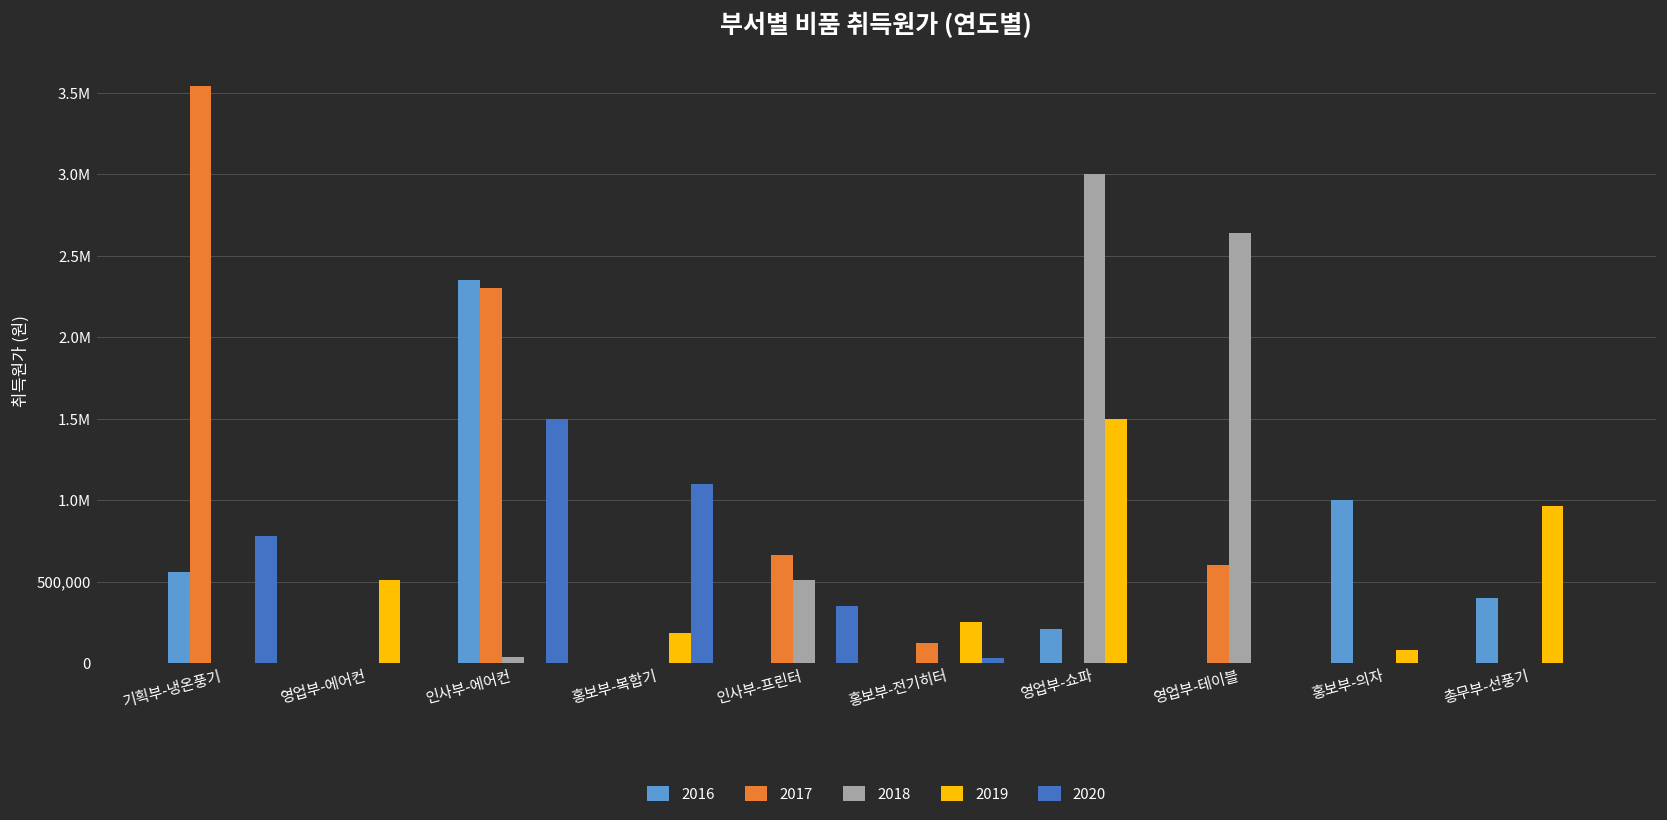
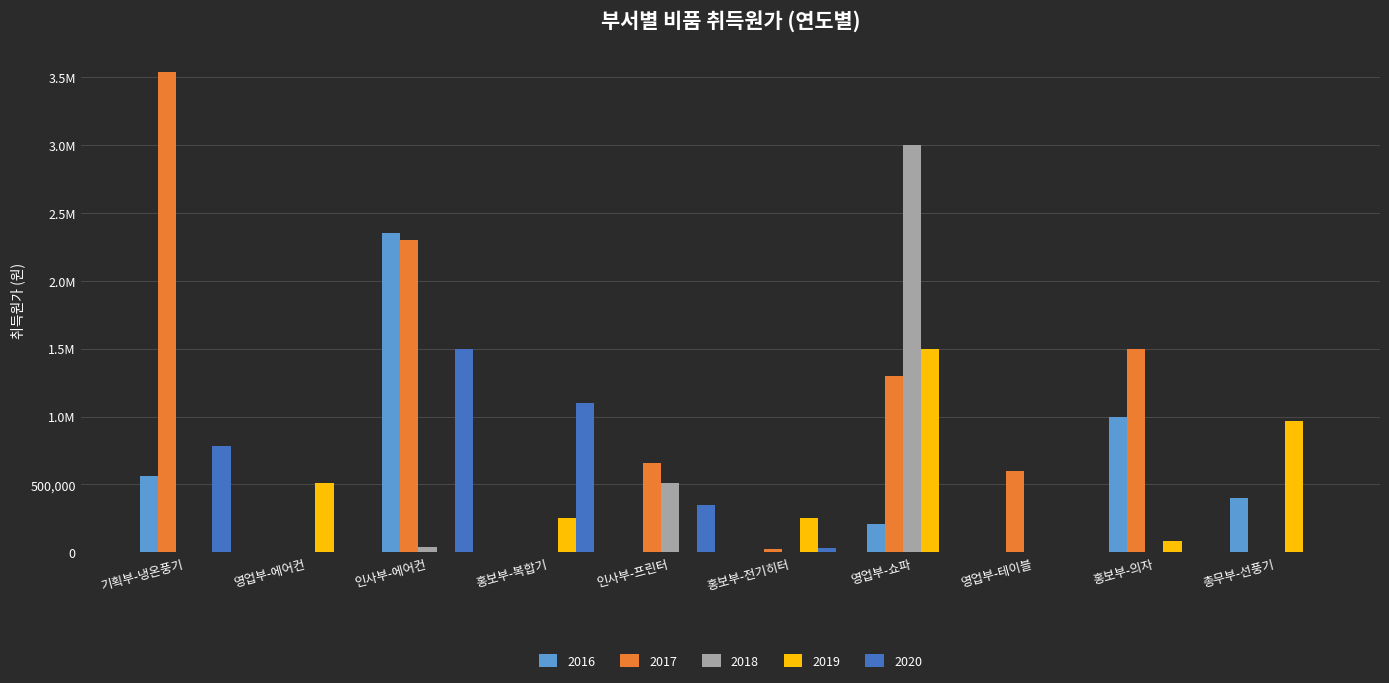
2019, 홍보부-복합기: 190,000 -> 250,000
2017, 홍보부-전기히터: 130,000 -> 30,000
2017, 영업부-쇼파: 0 -> 1,300,000
2018, 영업부-테이블: 2,640,000 -> 0
2017, 홍보부-의자: 0 -> 1,500,000
